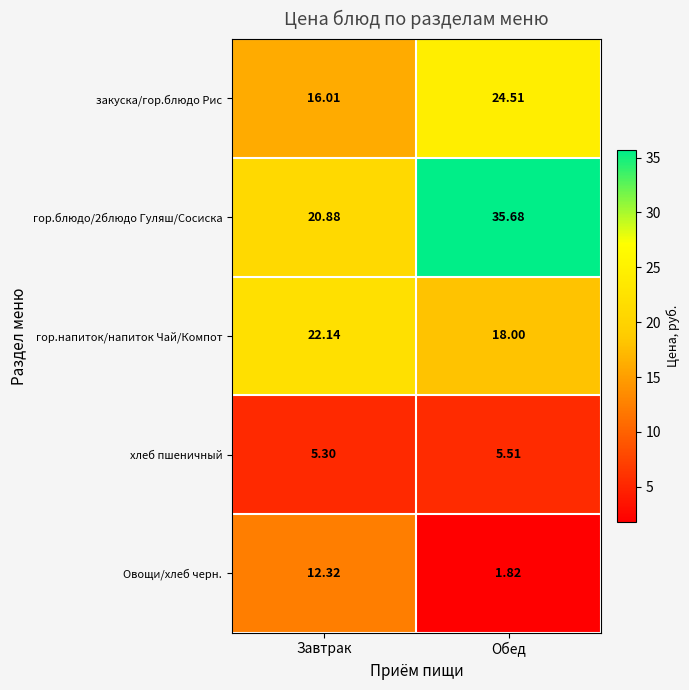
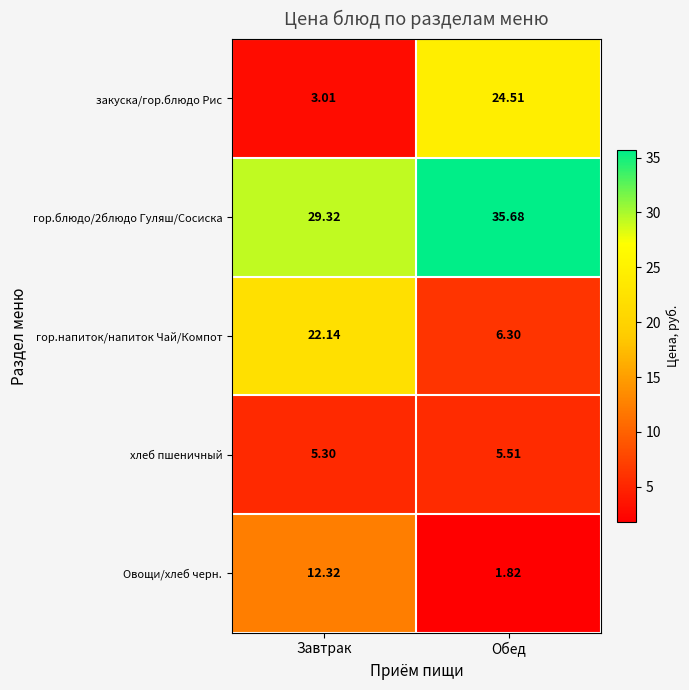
закуска/гор.блюдо Рис, Завтрак: 16.01 -> 3.01
гор.блюдо/2блюдо Гуляш/Сосиска, Завтрак: 20.88 -> 29.32
гор.напиток/напиток Чай/Компот, Обед: 18.00 -> 6.30
